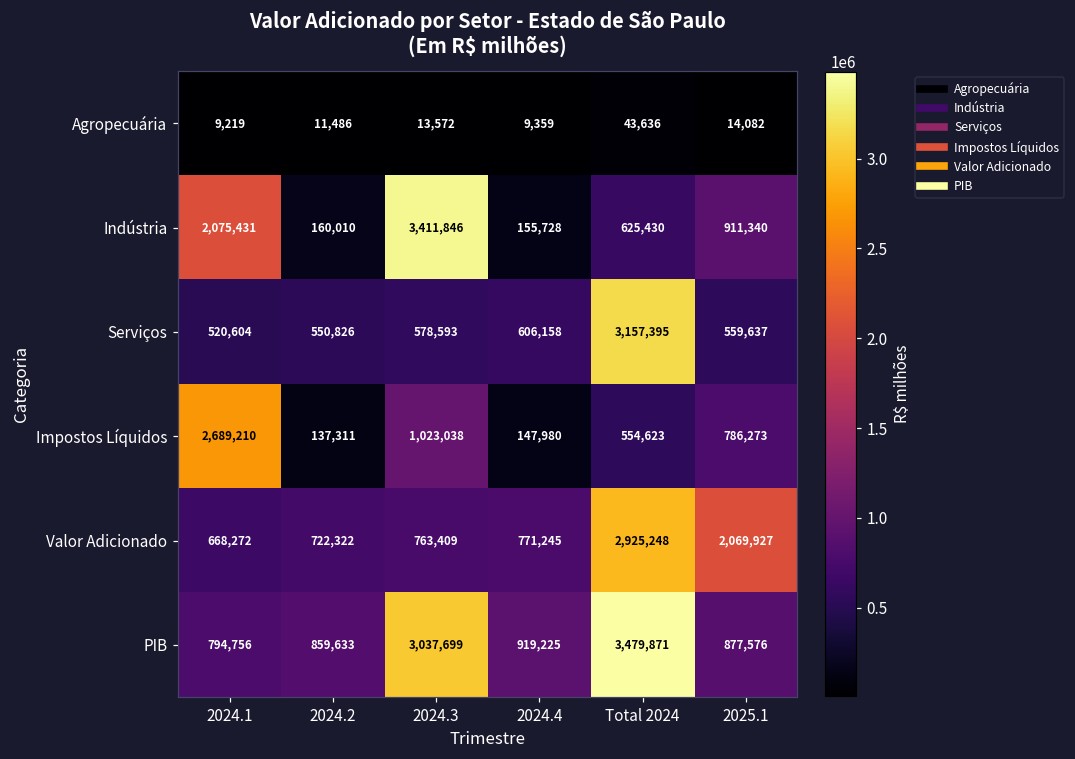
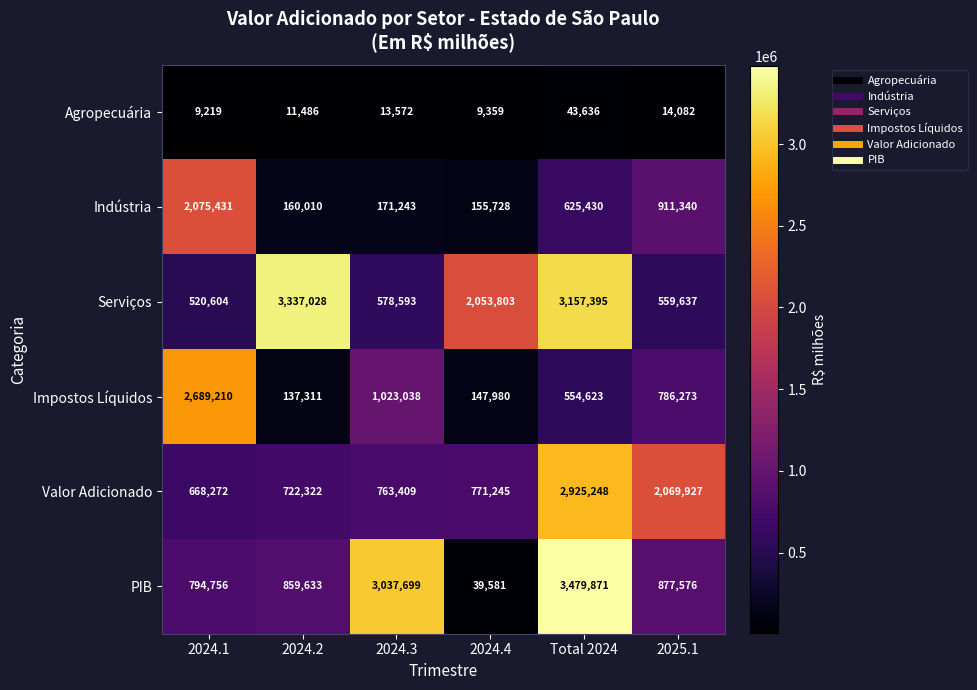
Indústria, 2024.3: 3,411,846 -> 171,243
Serviços, 2024.2: 550,826 -> 3,337,028
Serviços, 2024.4: 606,158 -> 2,053,803
PIB, 2024.4: 919,225 -> 39,581
